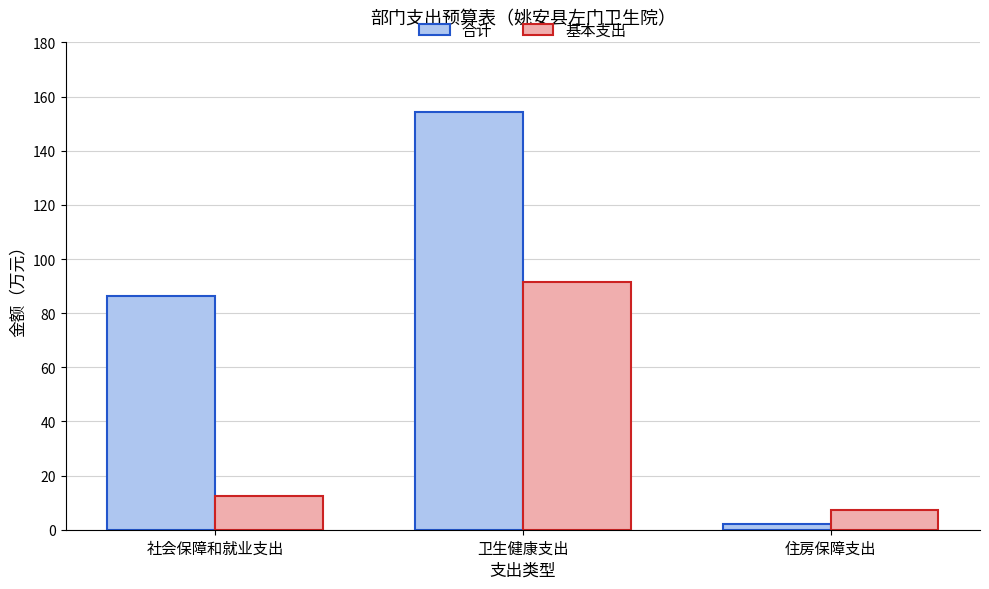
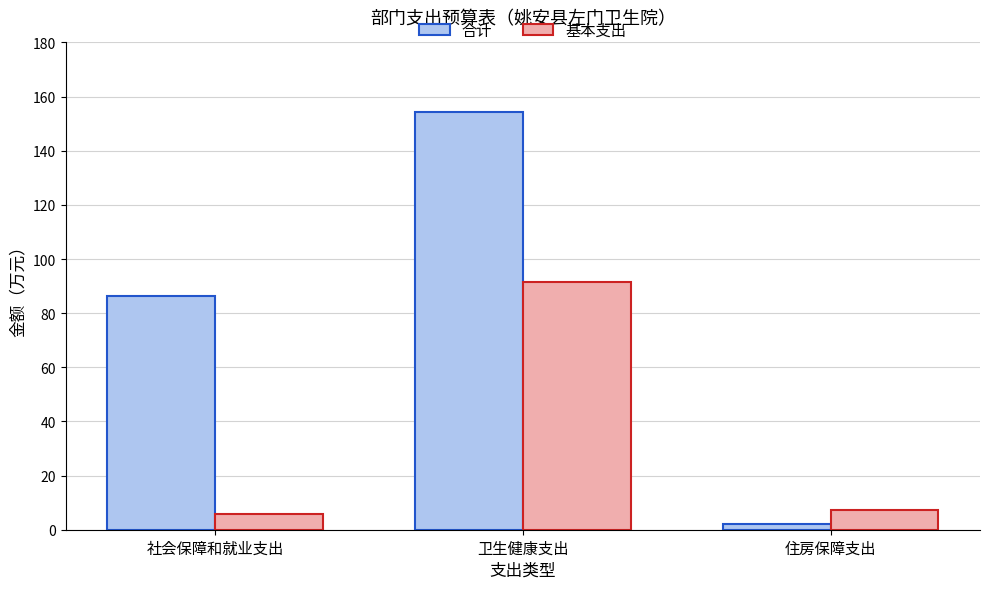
基本支出, 社会保障和就业支出: 13 -> 6
